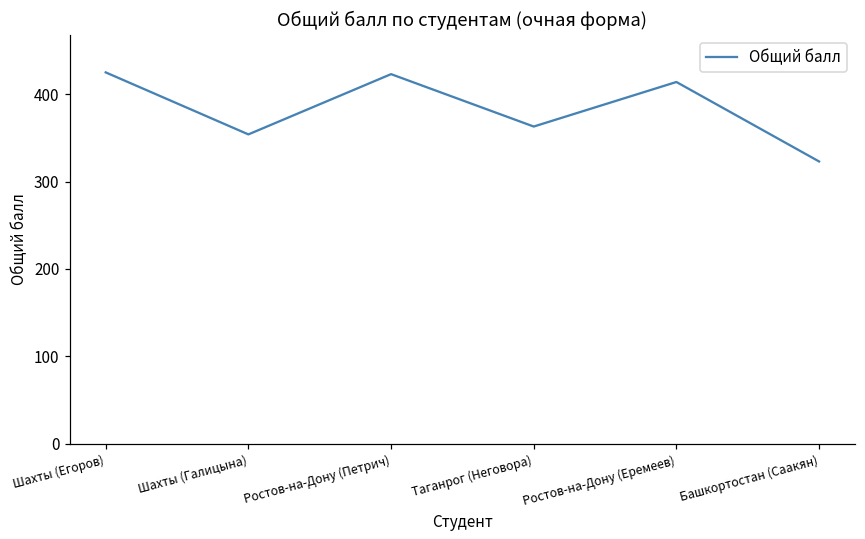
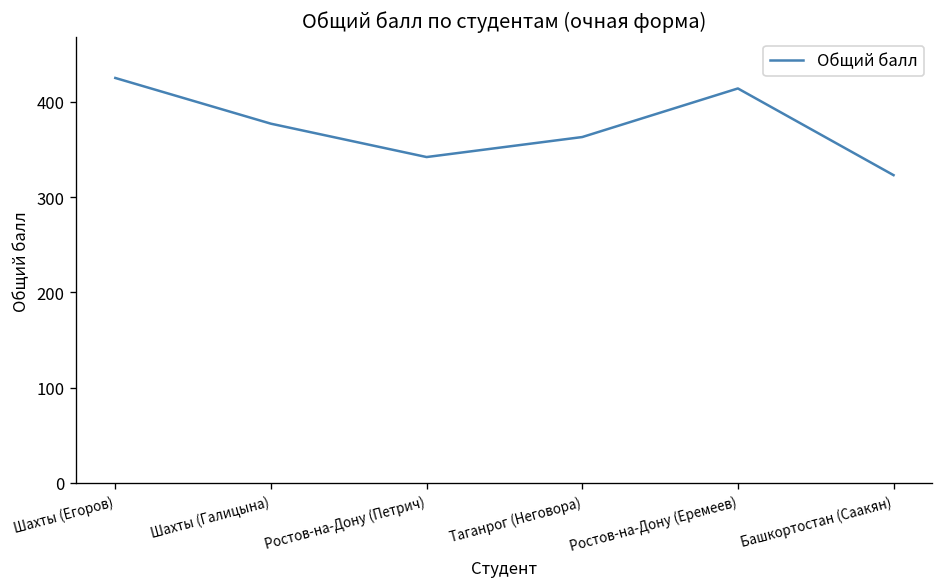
Шахты (Галицына): 350 -> 380
Ростов-на-Дону (Петрич): 420 -> 340
